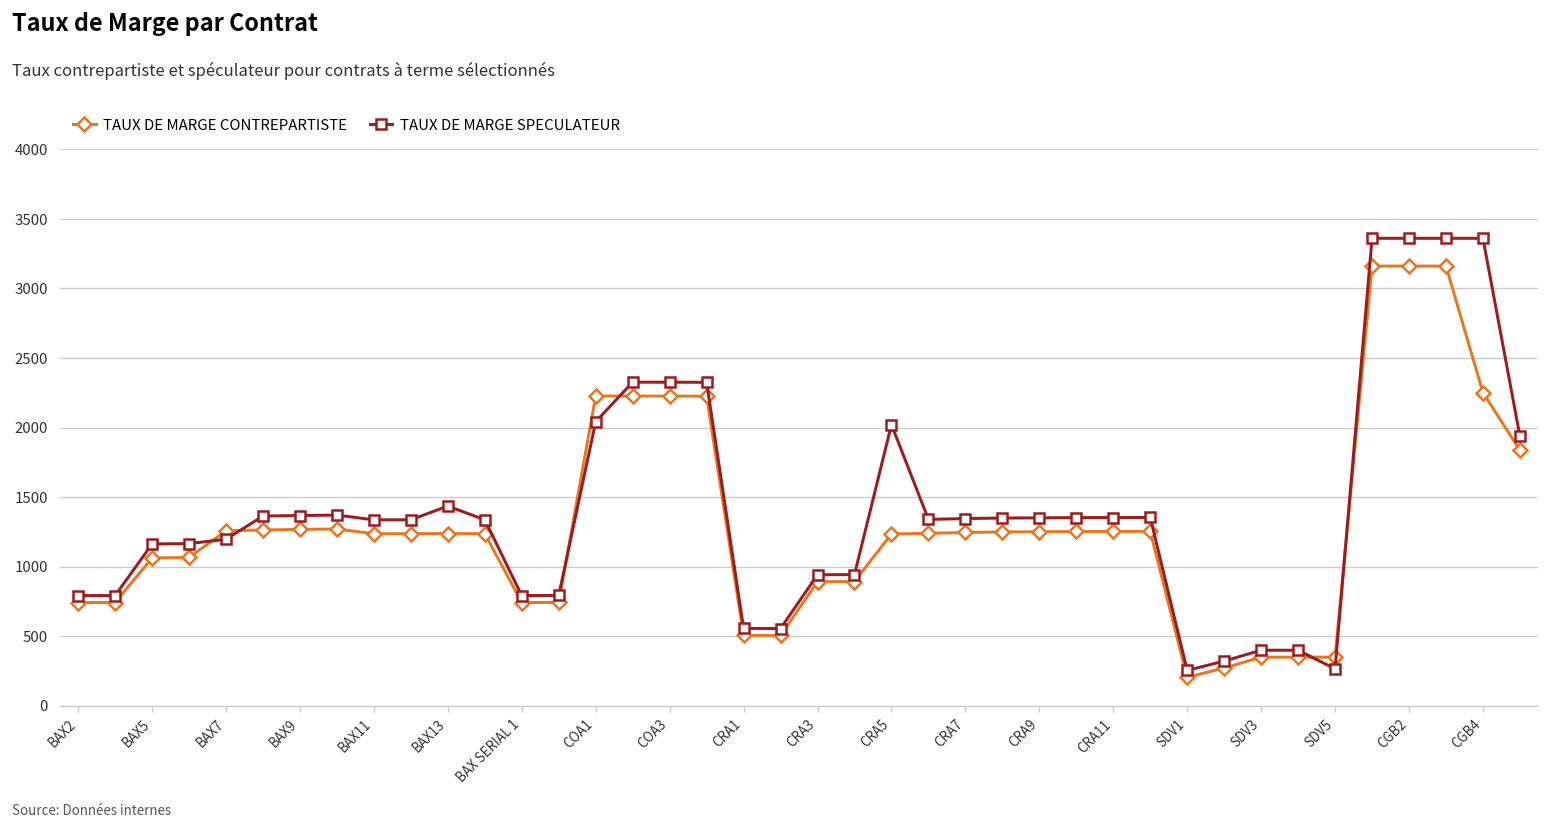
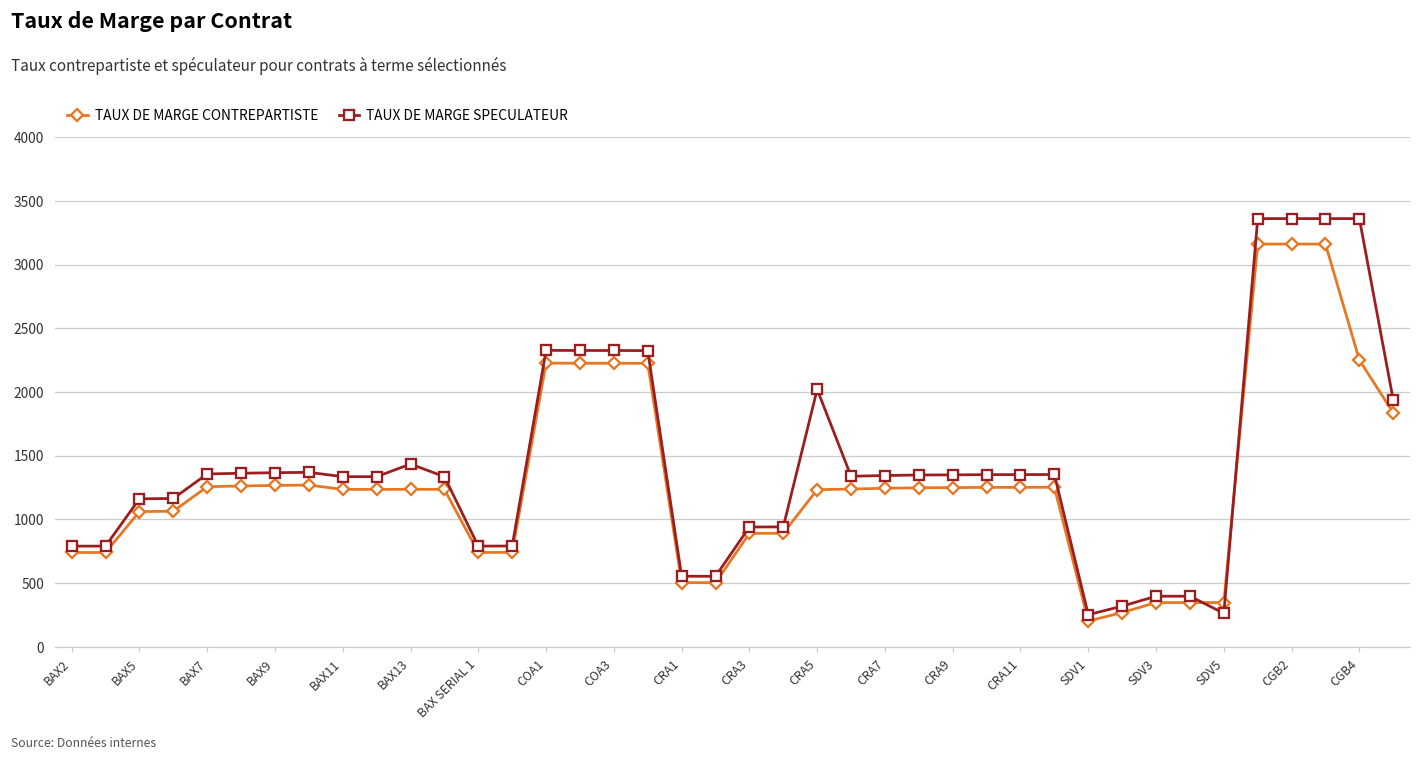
TAUX DE MARGE SPECULATEUR, BAX7: 1200 -> 1360
TAUX DE MARGE SPECULATEUR, COA1: 2040 -> 2330
